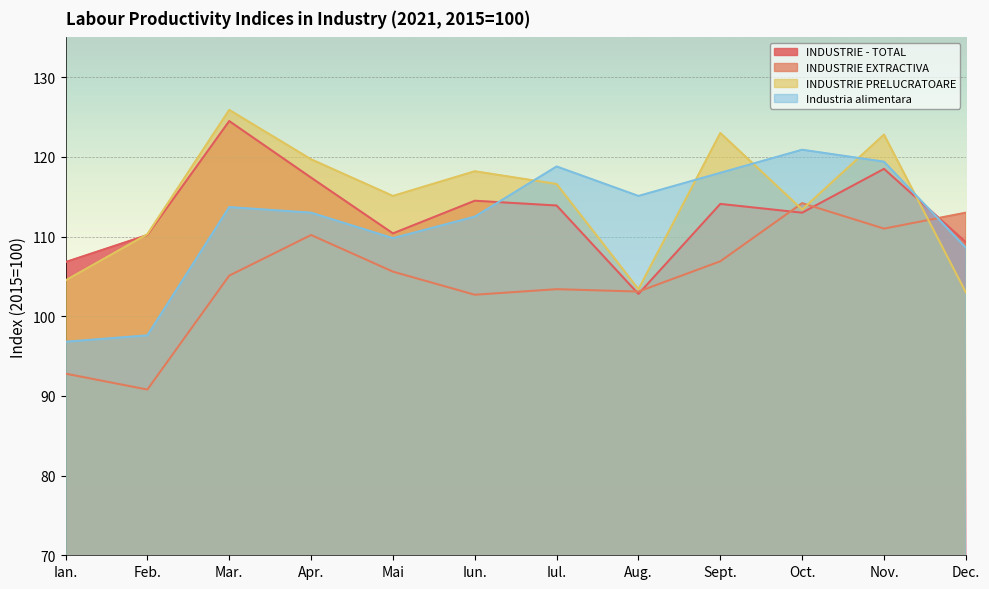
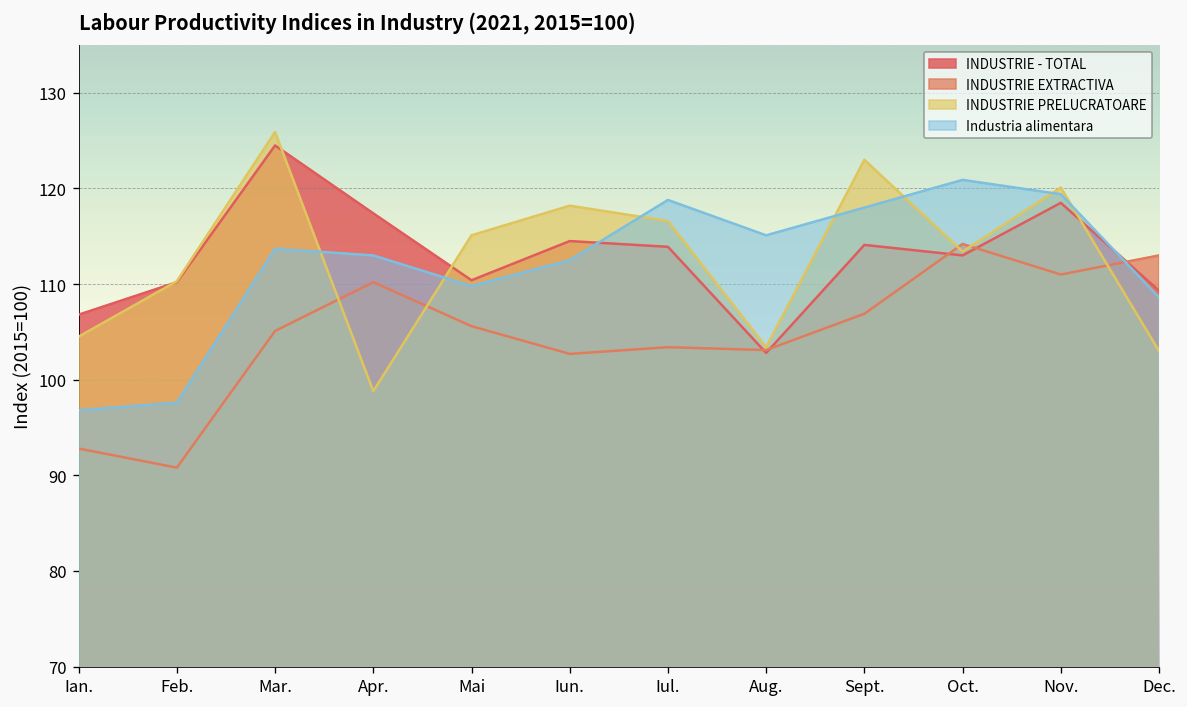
INDUSTRIE PRELUCRATOARE, Apr.: 120 -> 99
INDUSTRIE PRELUCRATOARE, Nov.: 123 -> 120
